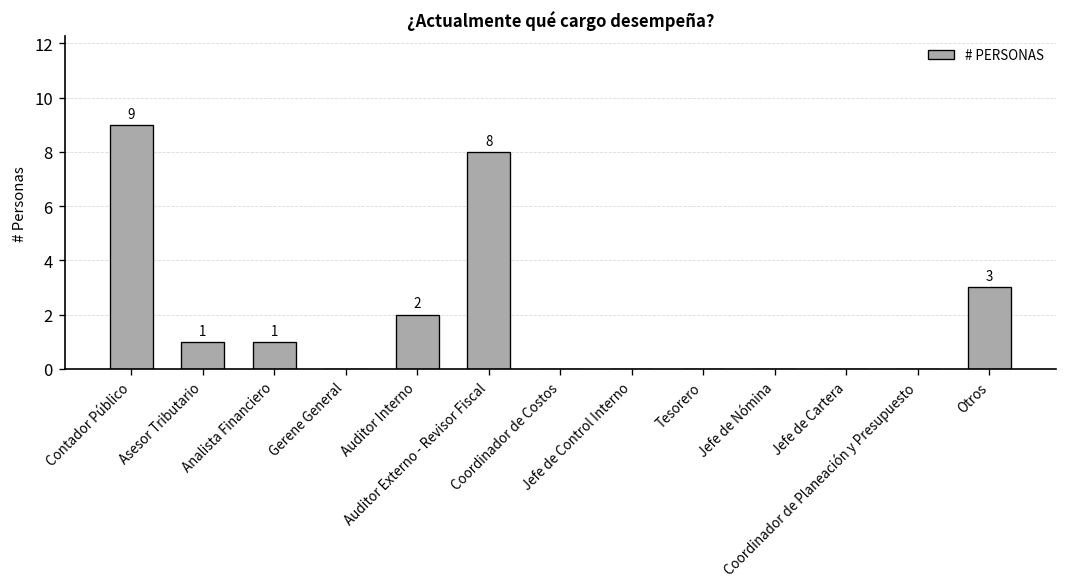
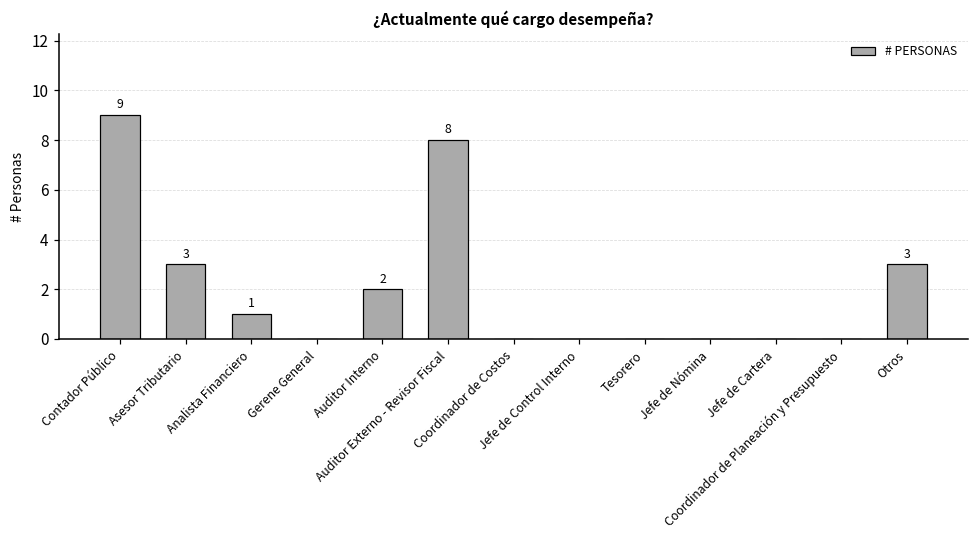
Asesor Tributario: 1 -> 3
